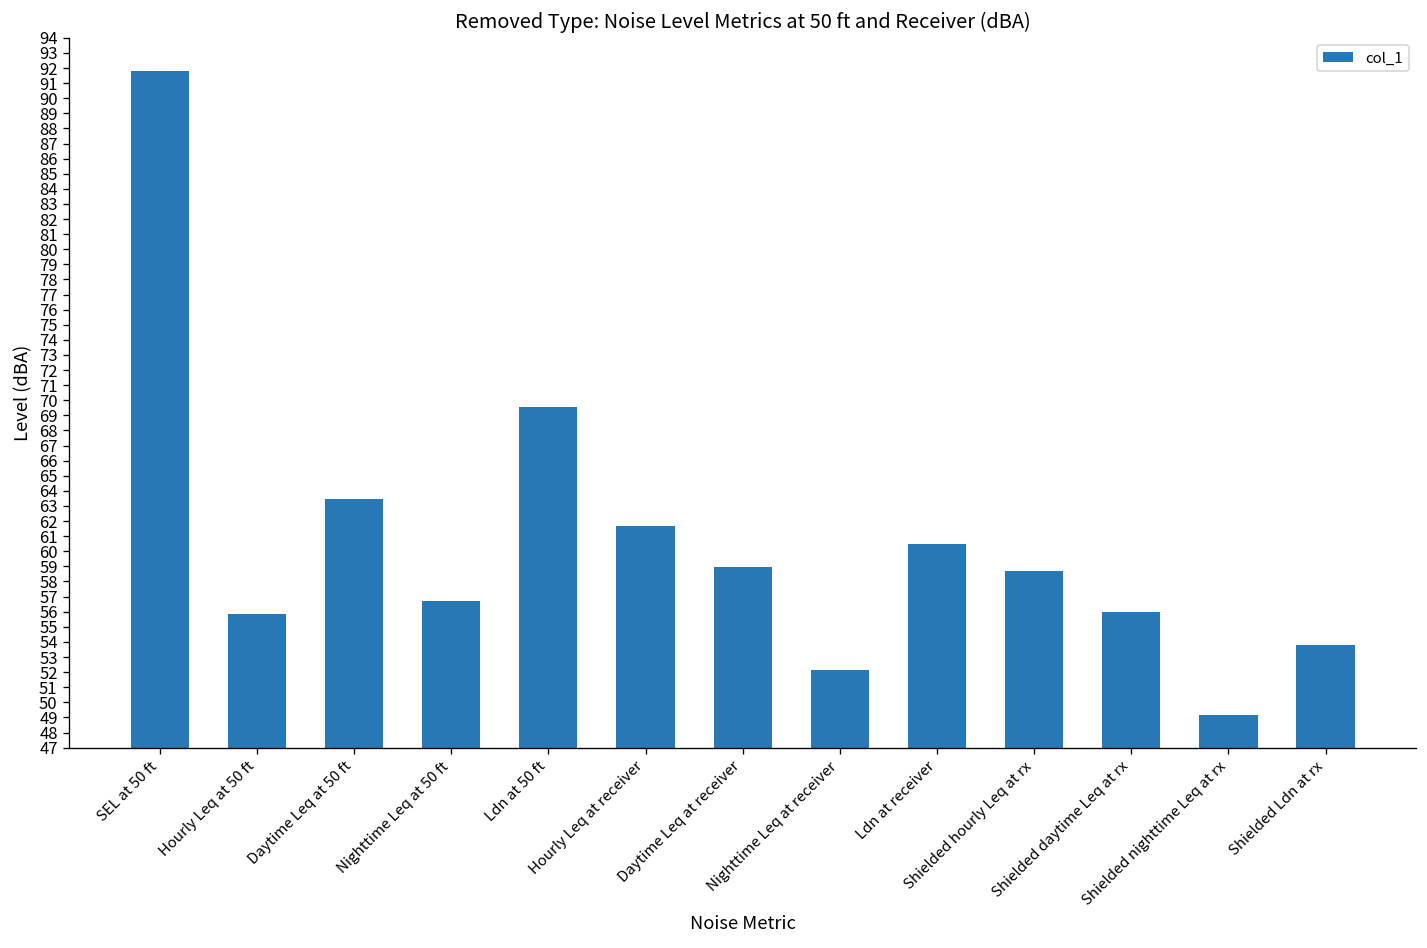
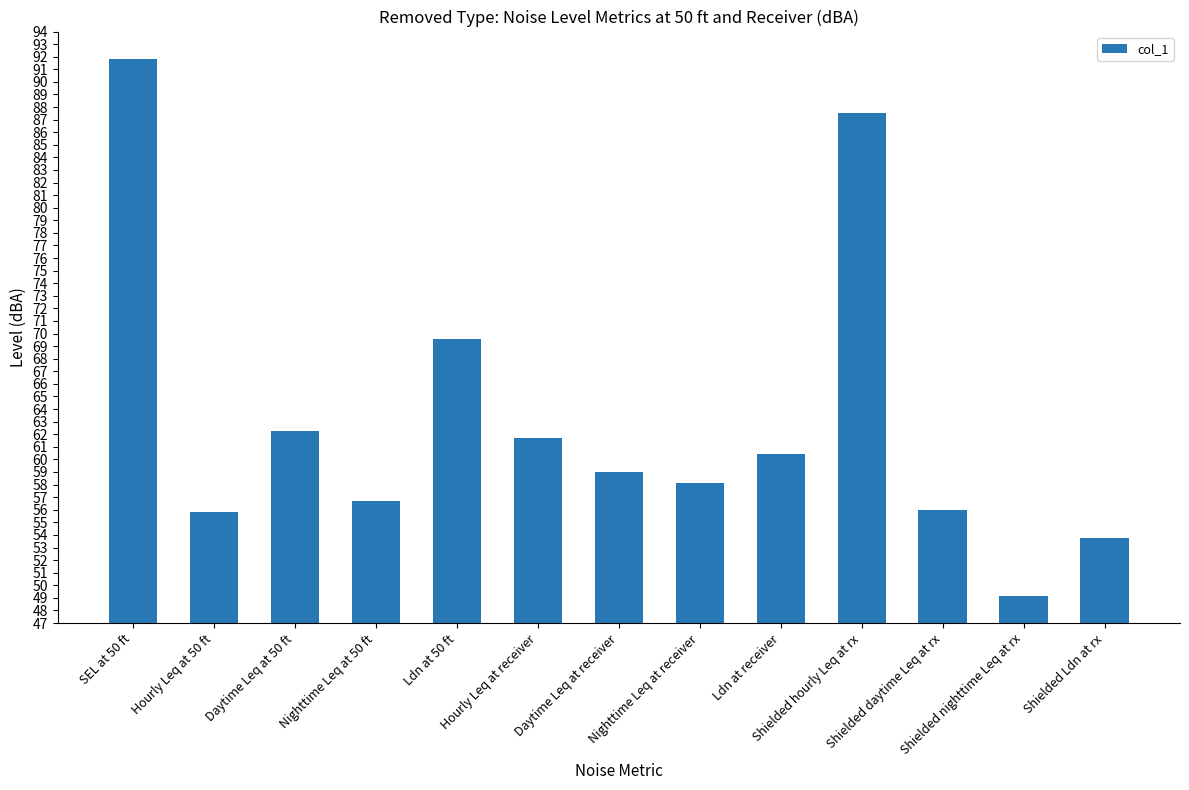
Daytime Leq at 50 ft: 63.5 -> 62.2
Nighttime Leq at receiver: 52.2 -> 58.1
Shielded hourly Leq at rx: 58.7 -> 87.5
